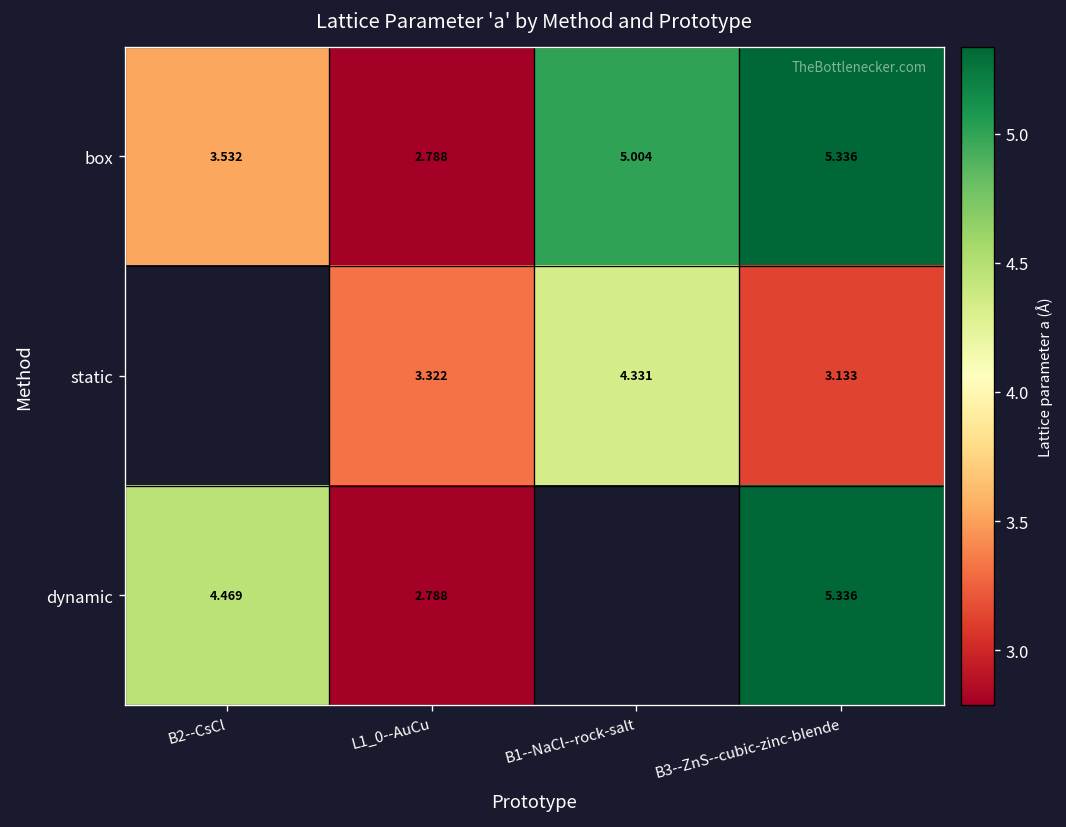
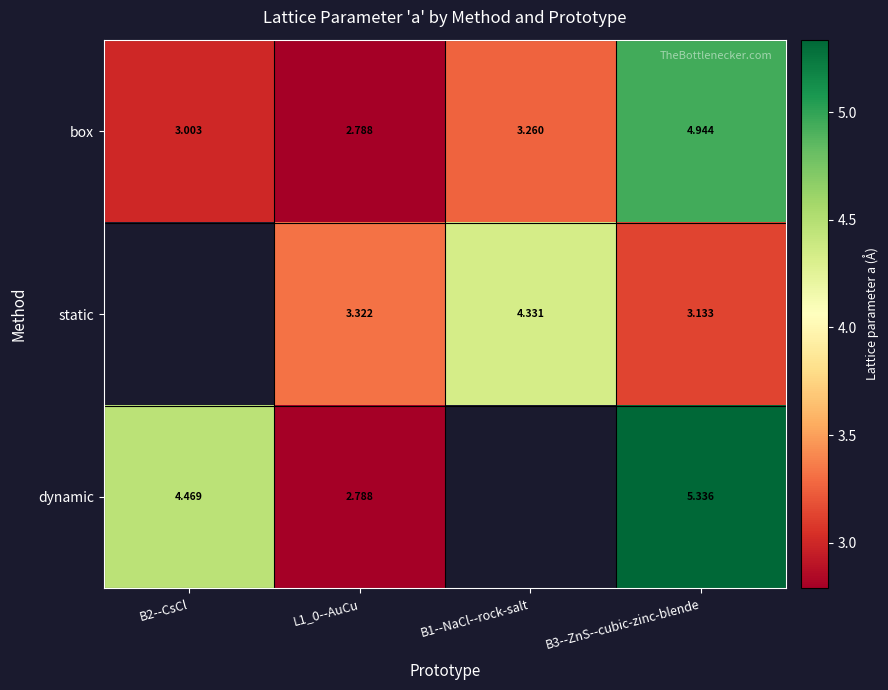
box, B2--CsCl: 3.532 -> 3.003
box, B1--NaCl--rock-salt: 5.004 -> 3.260
box, B3--ZnS--cubic-zinc-blende: 5.336 -> 4.944
